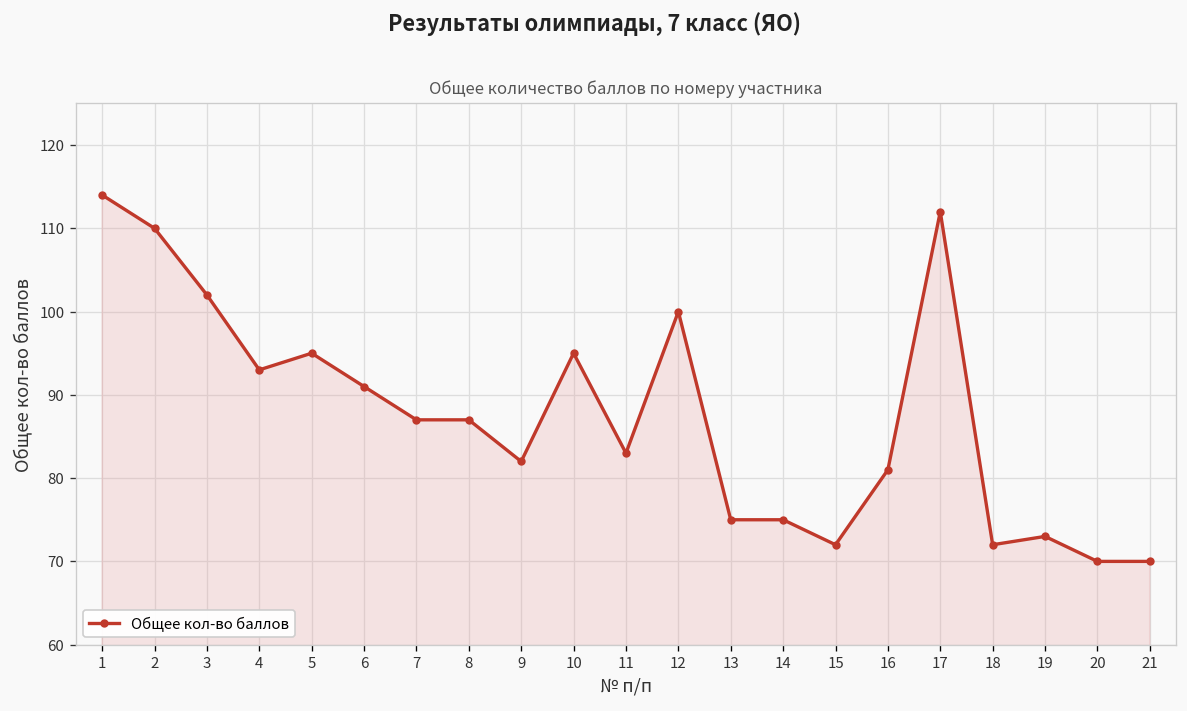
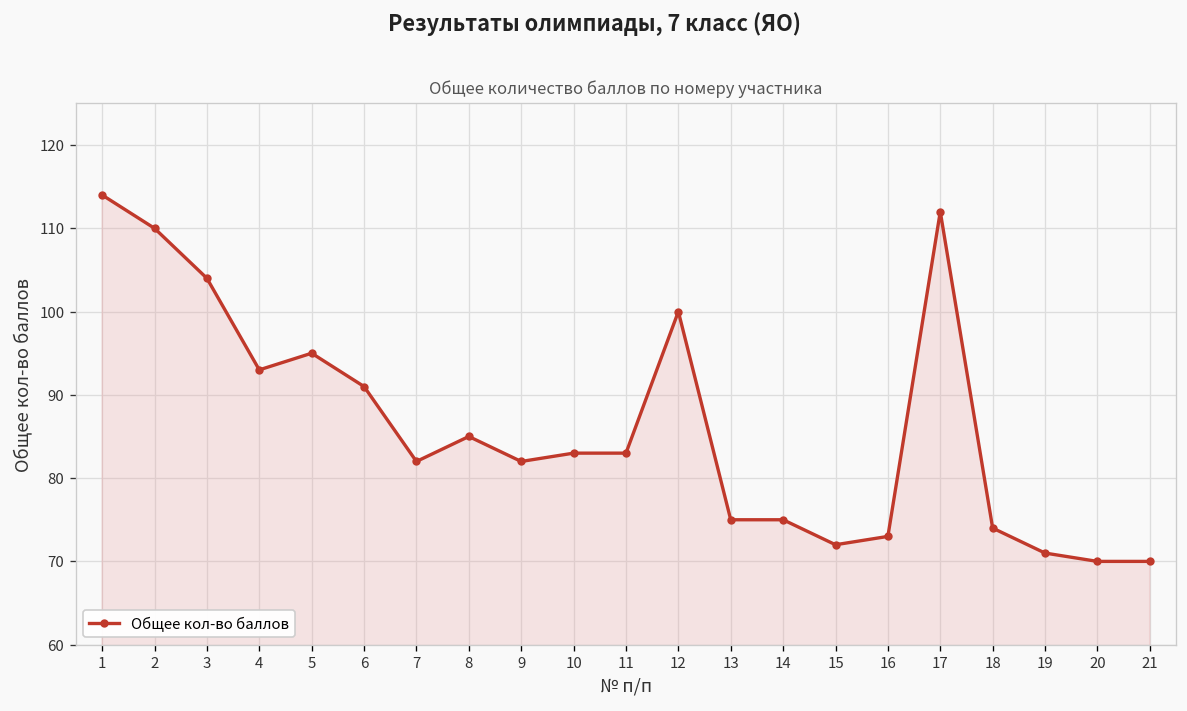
3: 102 -> 104
7: 87 -> 82
8: 87 -> 85
10: 95 -> 83
16: 81 -> 73
18: 72 -> 74
19: 73 -> 71
